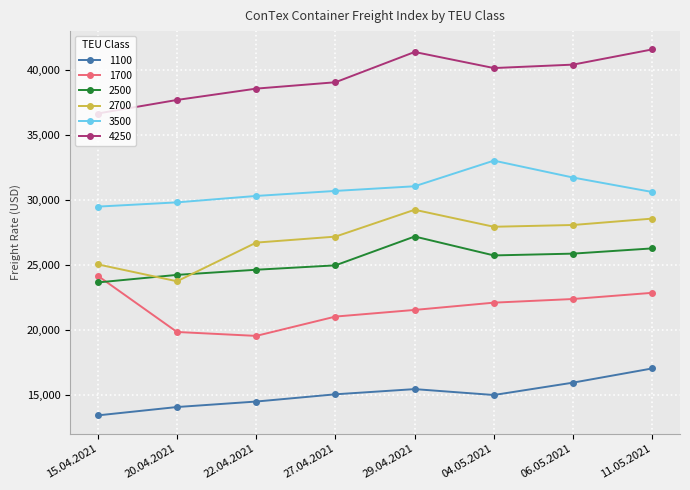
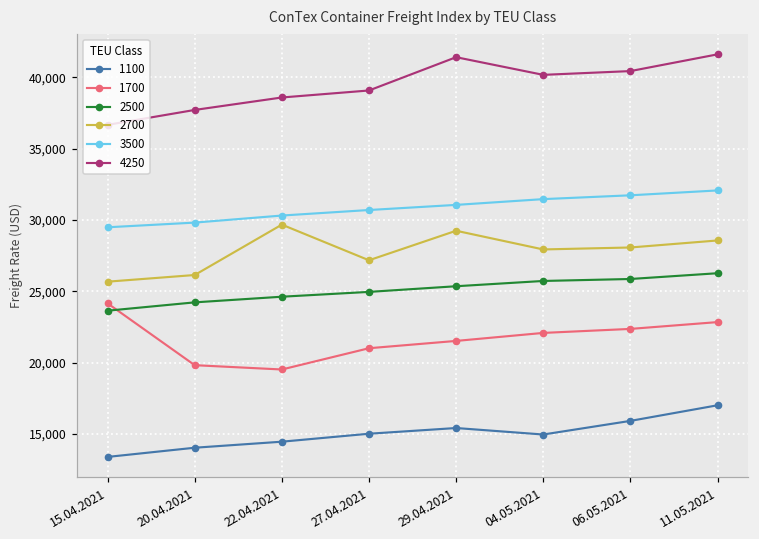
2700, 15.04.2021: 25,000 -> 25,700
2700, 20.04.2021: 23,700 -> 26,200
2700, 22.04.2021: 26,700 -> 29,700
2500, 29.04.2021: 27,200 -> 25,400
3500, 04.05.2021: 33,000 -> 31,500
3500, 11.05.2021: 30,600 -> 32,100
